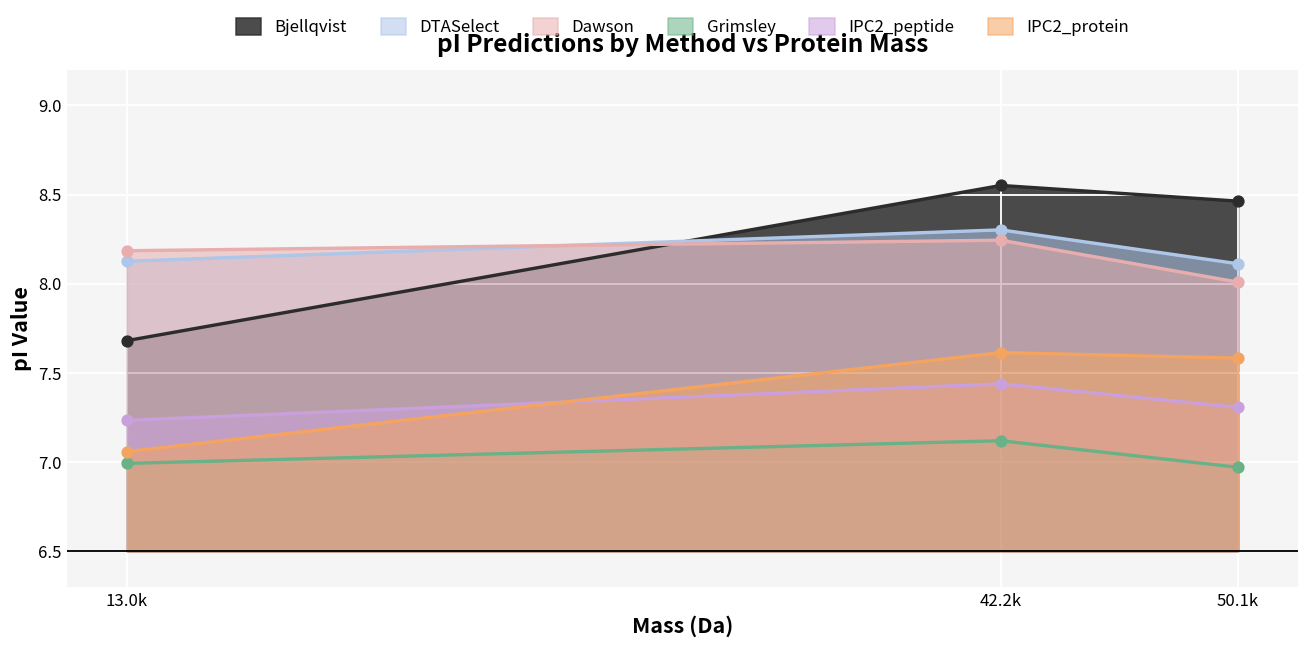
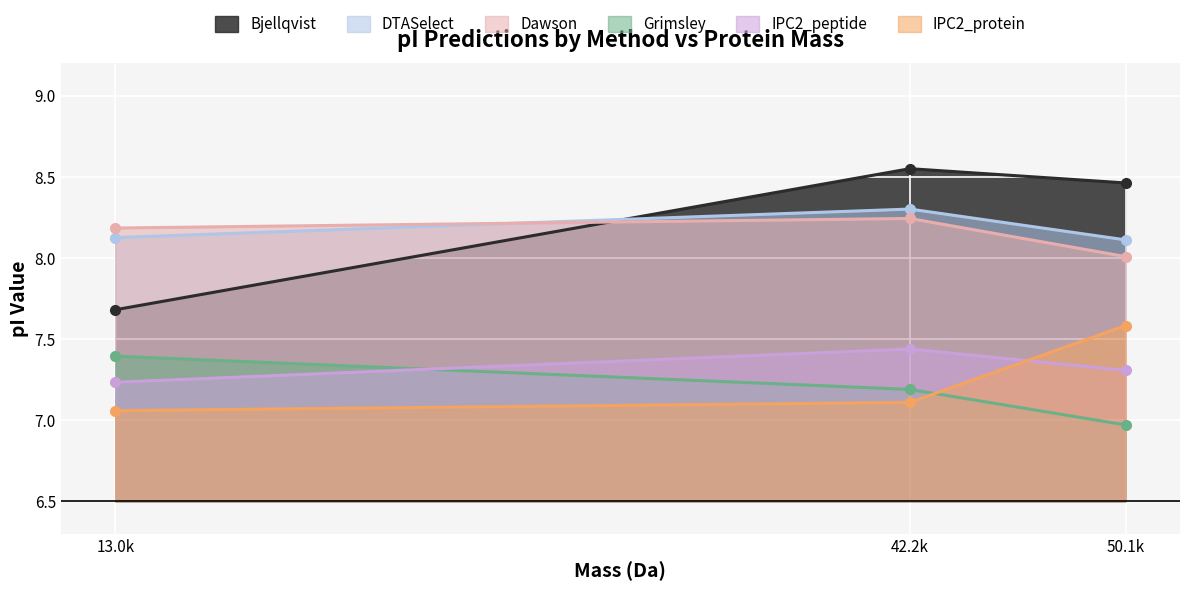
Grimsley, 13.0k: 6.99 -> 7.40
Grimsley, 42.2k: 7.12 -> 7.19
IPC2_protein, 42.2k: 7.61 -> 7.11
